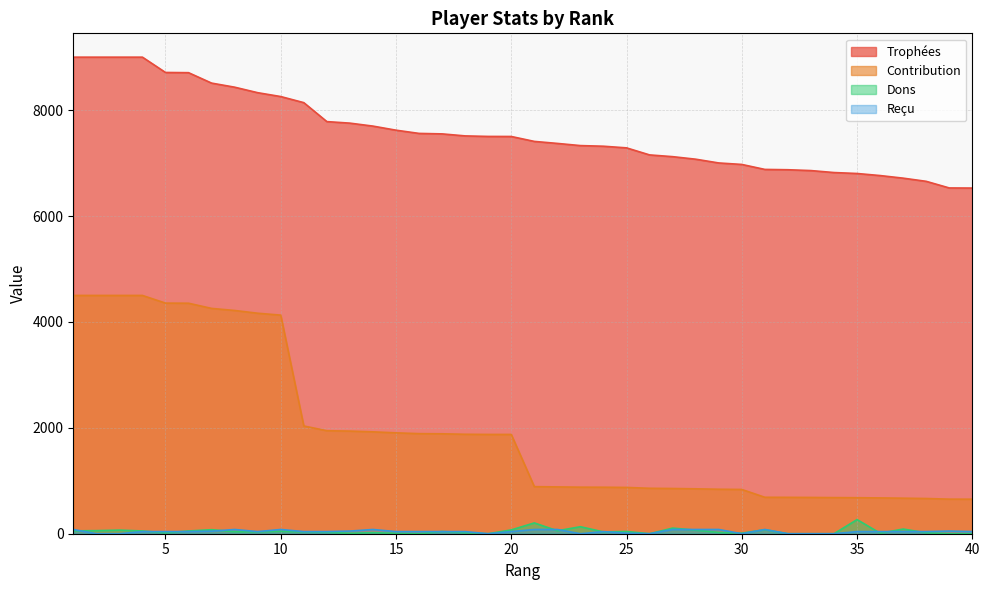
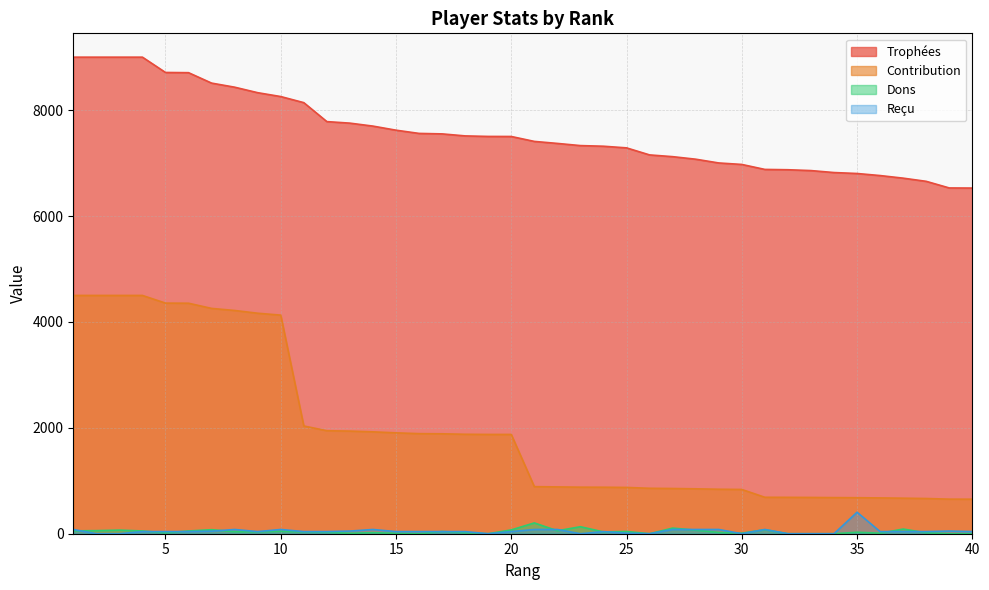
Dons, 35: 300 -> 0
Reçu, 35: 0 -> 400
